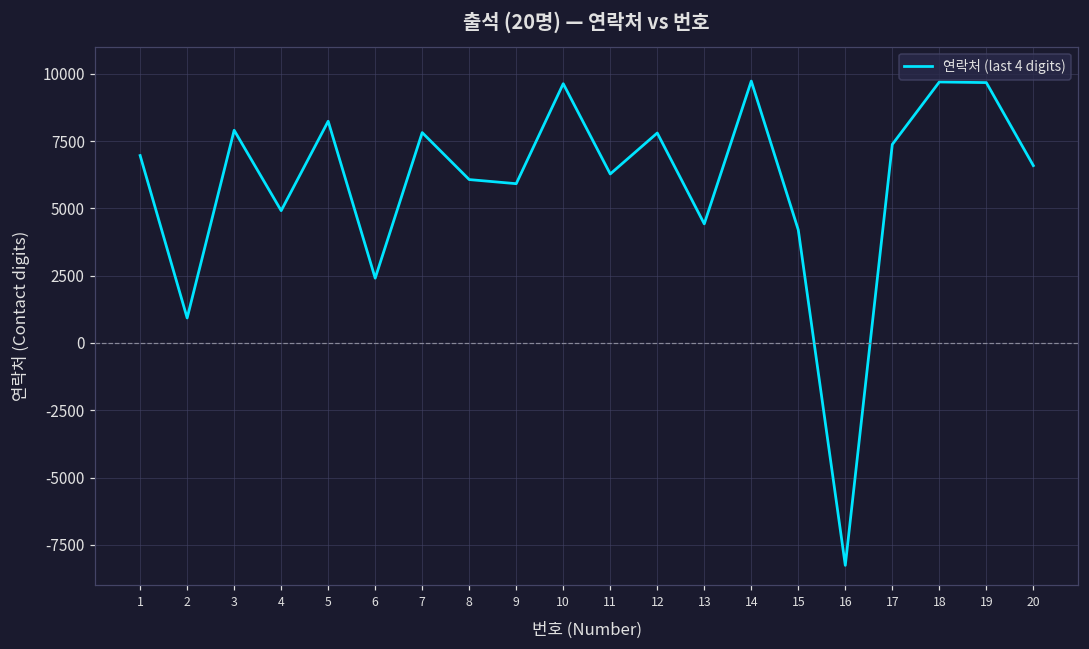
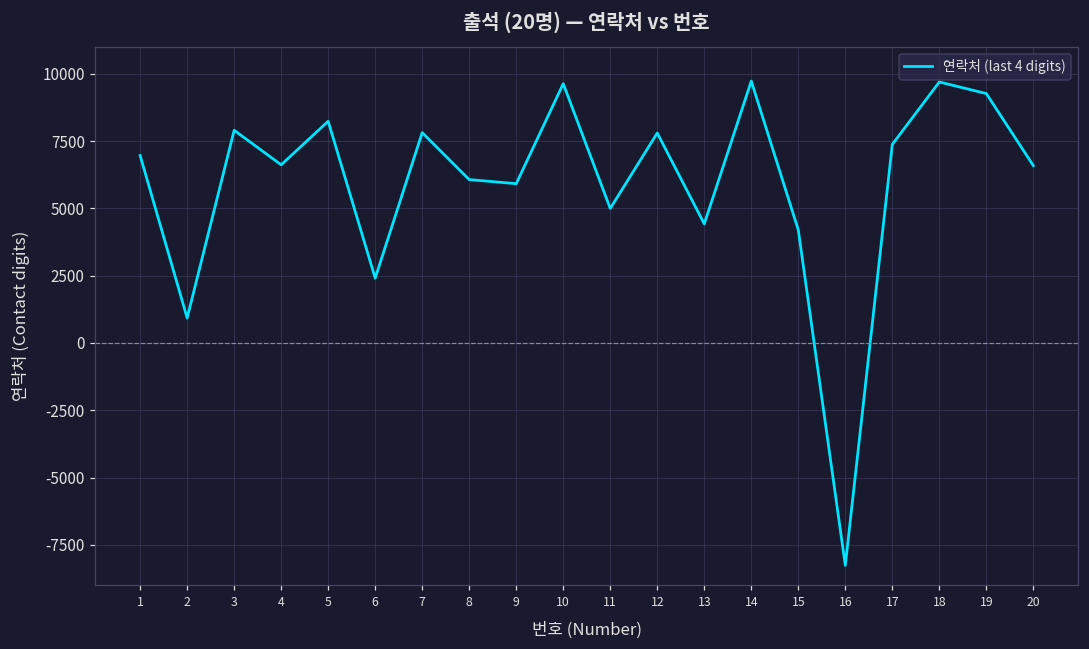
4: 4900 -> 6600
11: 6300 -> 5000
19: 9700 -> 9300
